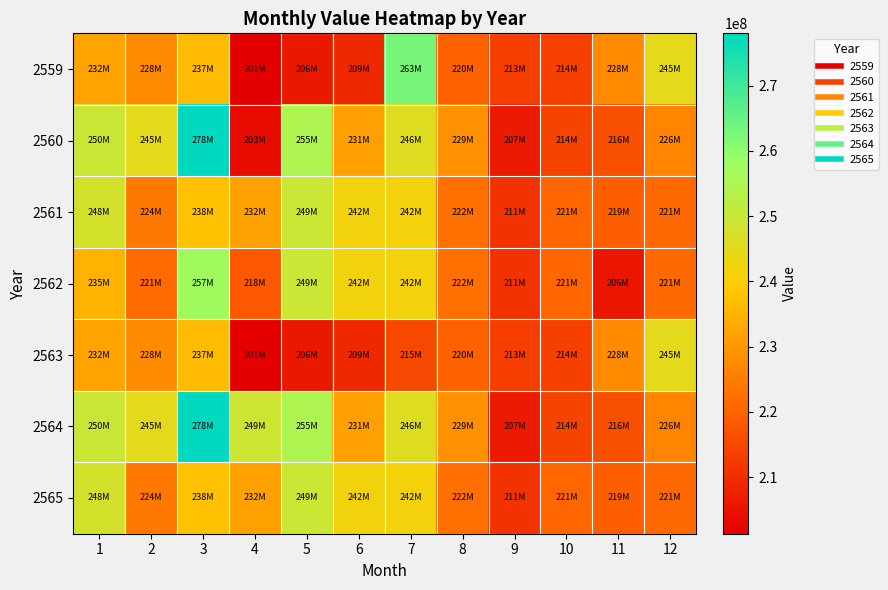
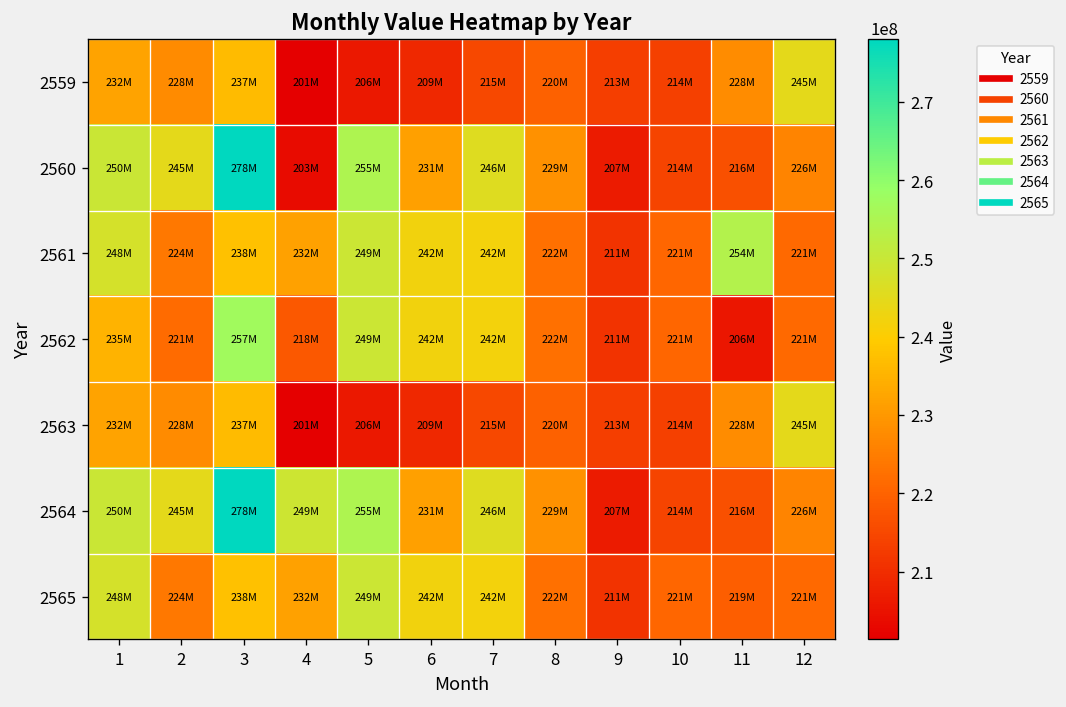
2559, 7: 263M -> 215M
2561, 11: 219M -> 254M
